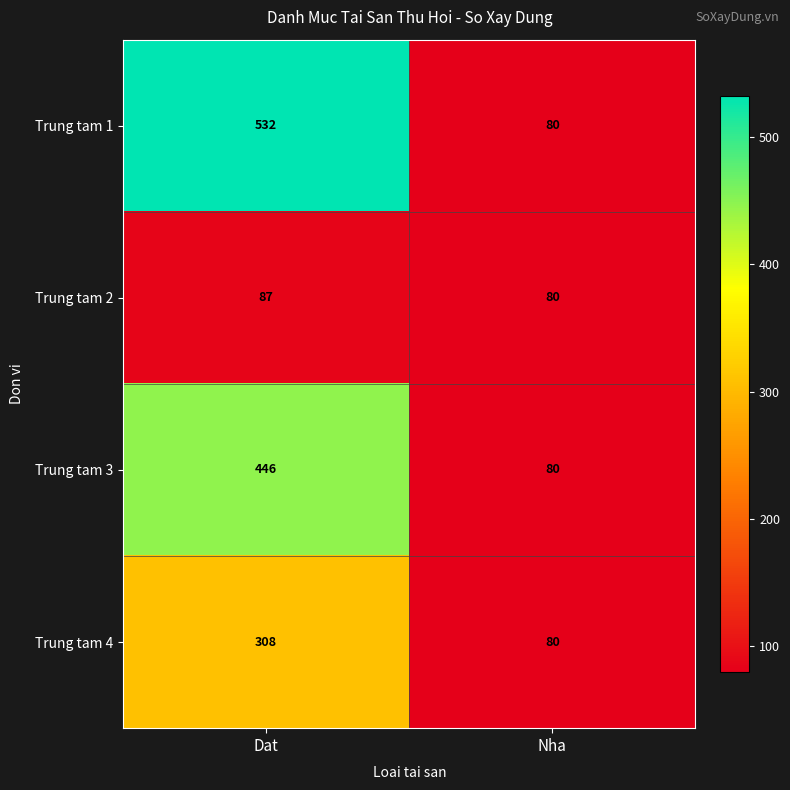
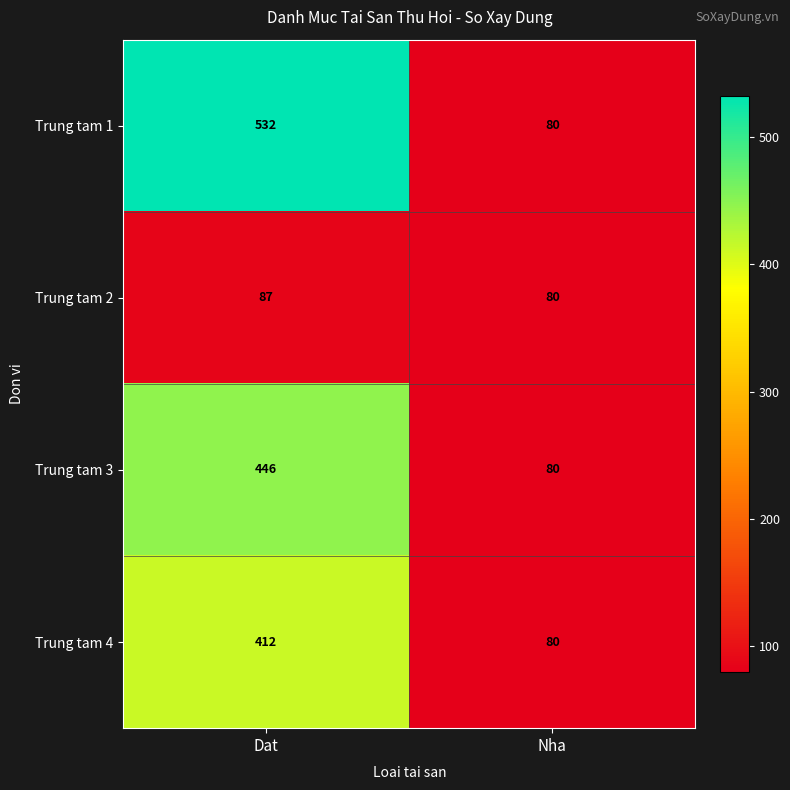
Trung tam 4, Dat: 308 -> 412
